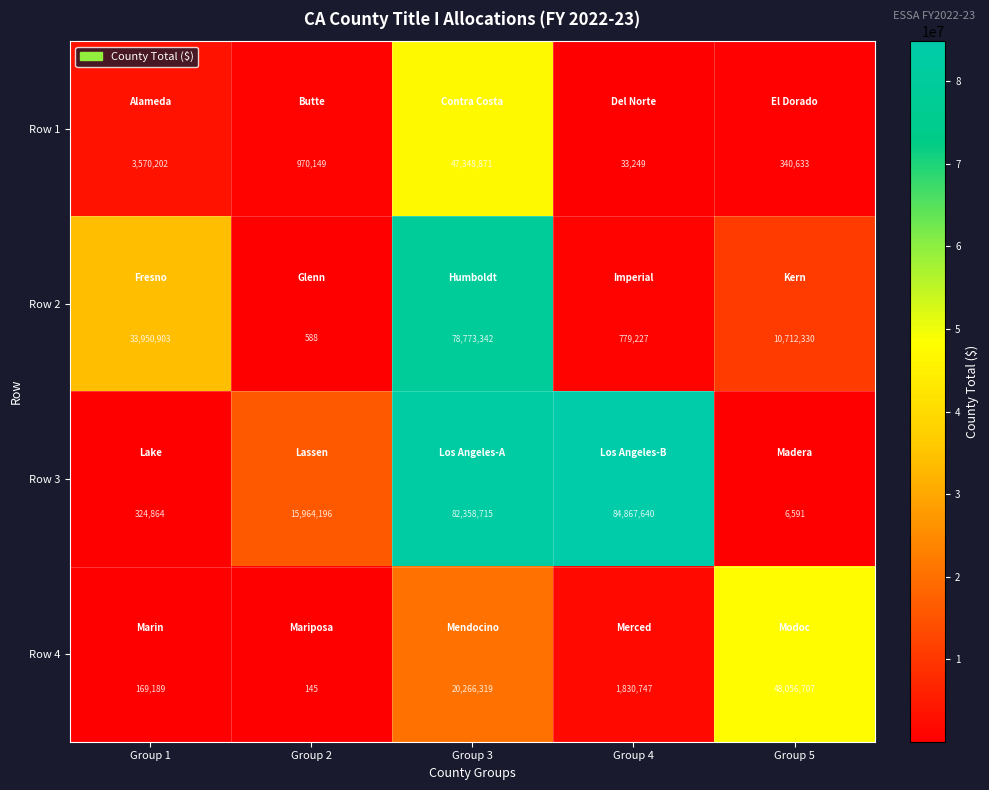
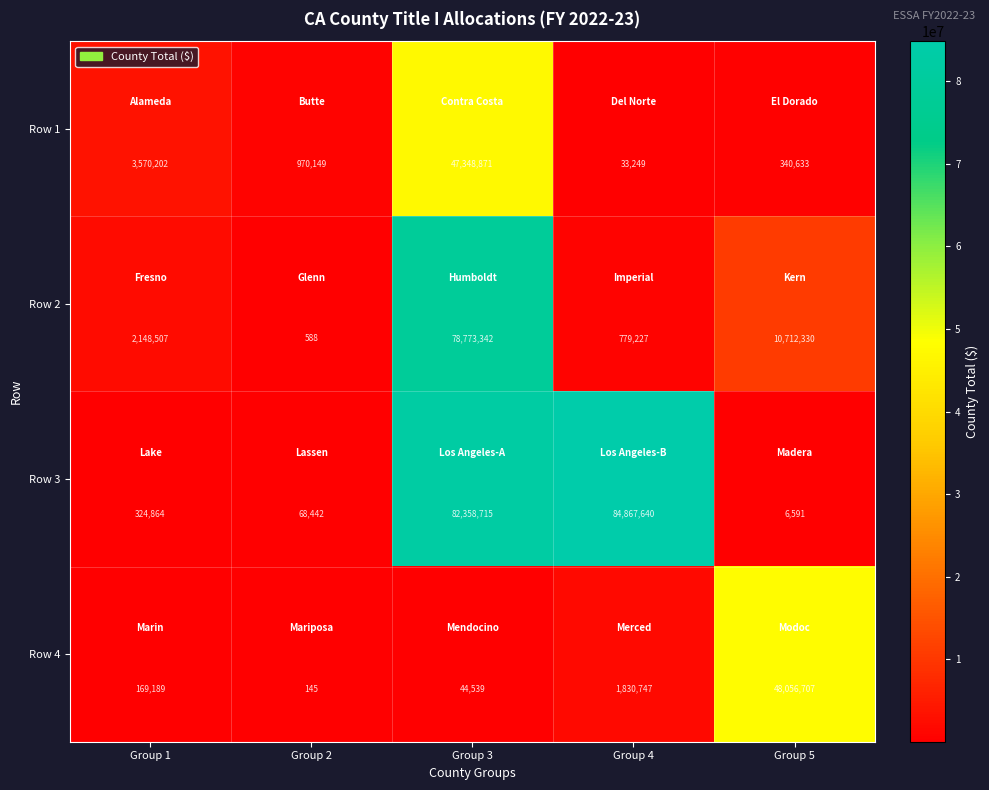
Row 2, Group 1: 33,950,903 -> 2,148,507
Row 3, Group 2: 15,964,196 -> 68,442
Row 4, Group 3: 20,266,319 -> 44,539
